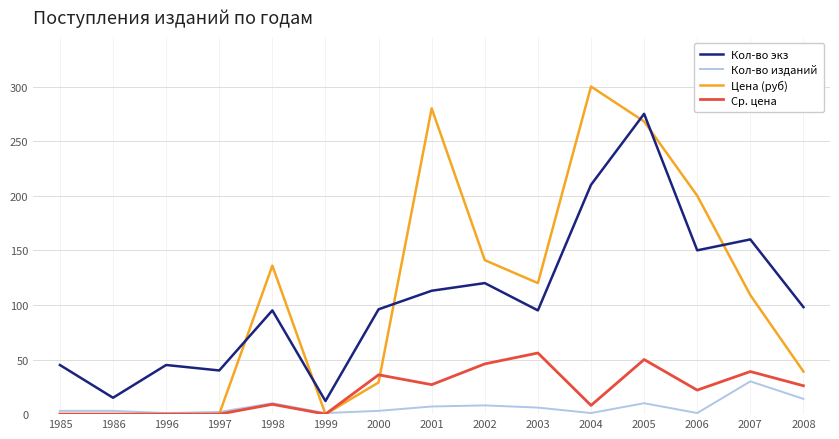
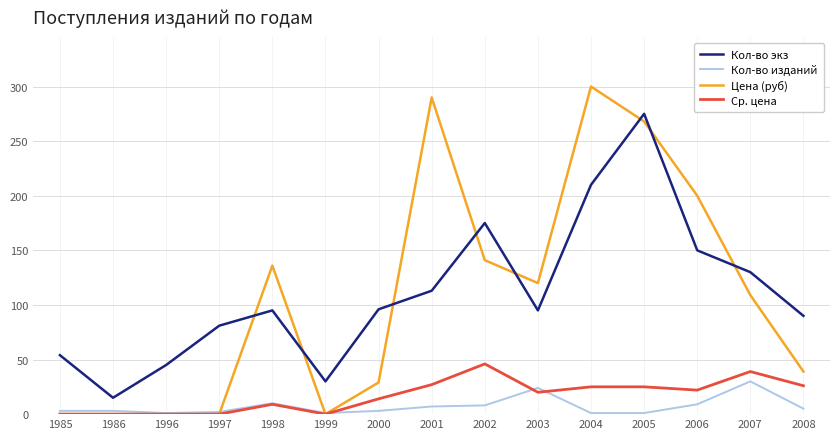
Кол-во экз, 1985: 45 -> 54
Кол-во экз, 1997: 40 -> 81
Кол-во экз, 1999: 12 -> 30
Ср. цена, 2000: 36 -> 14
Цена (руб), 2001: 280 -> 290
Кол-во экз, 2002: 120 -> 175
Кол-во изданий, 2003: 6 -> 24
Ср. цена, 2003: 56 -> 20
Ср. цена, 2004: 8 -> 25
Кол-во изданий, 2005: 10 -> 1
Ср. цена, 2005: 50 -> 25
Кол-во изданий, 2006: 1 -> 9
Кол-во экз, 2007: 160 -> 130
Кол-во экз, 2008: 98 -> 90
Кол-во изданий, 2008: 14 -> 5
